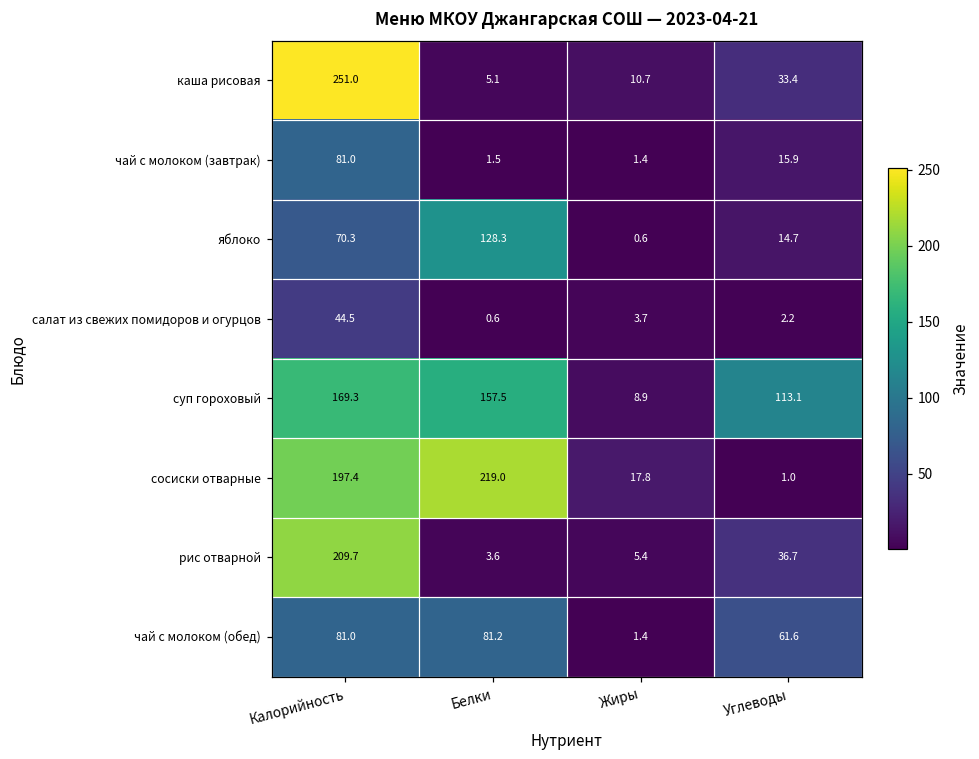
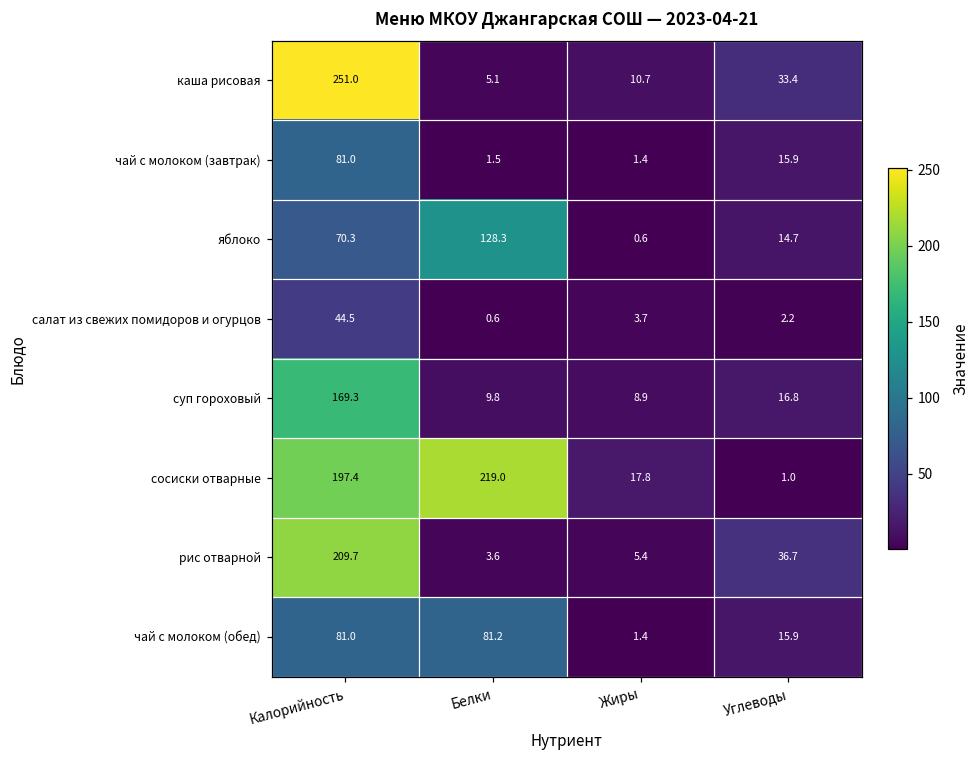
суп гороховый, Белки: 157.5 -> 9.8
суп гороховый, Углеводы: 113.1 -> 16.8
чай с молоком (обед), Углеводы: 61.6 -> 15.9
